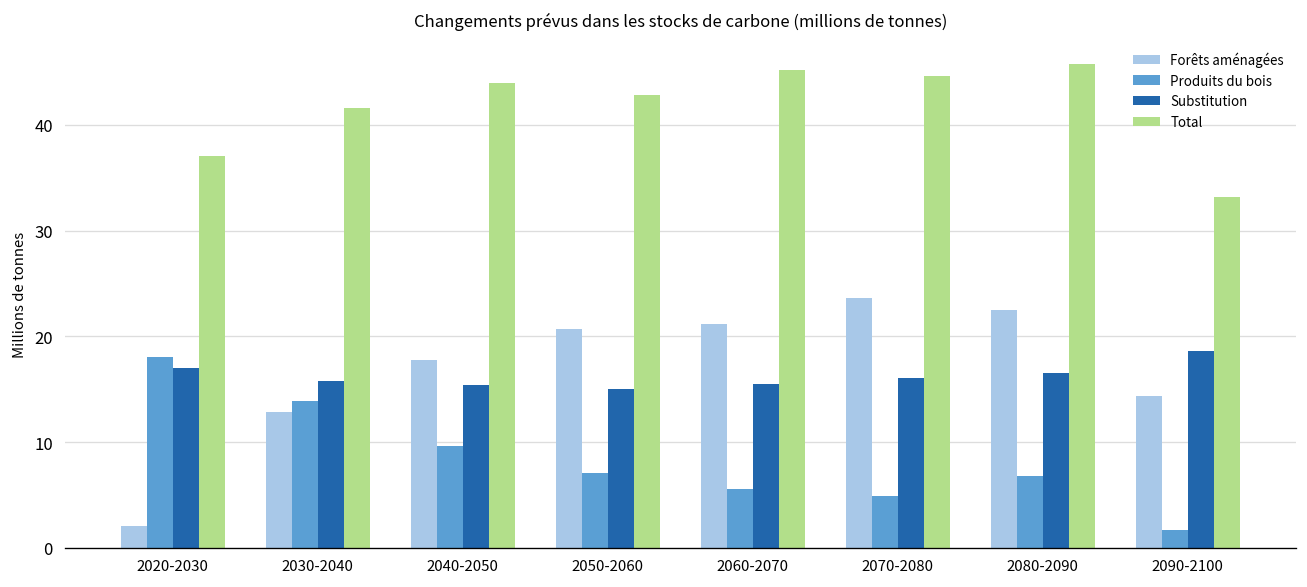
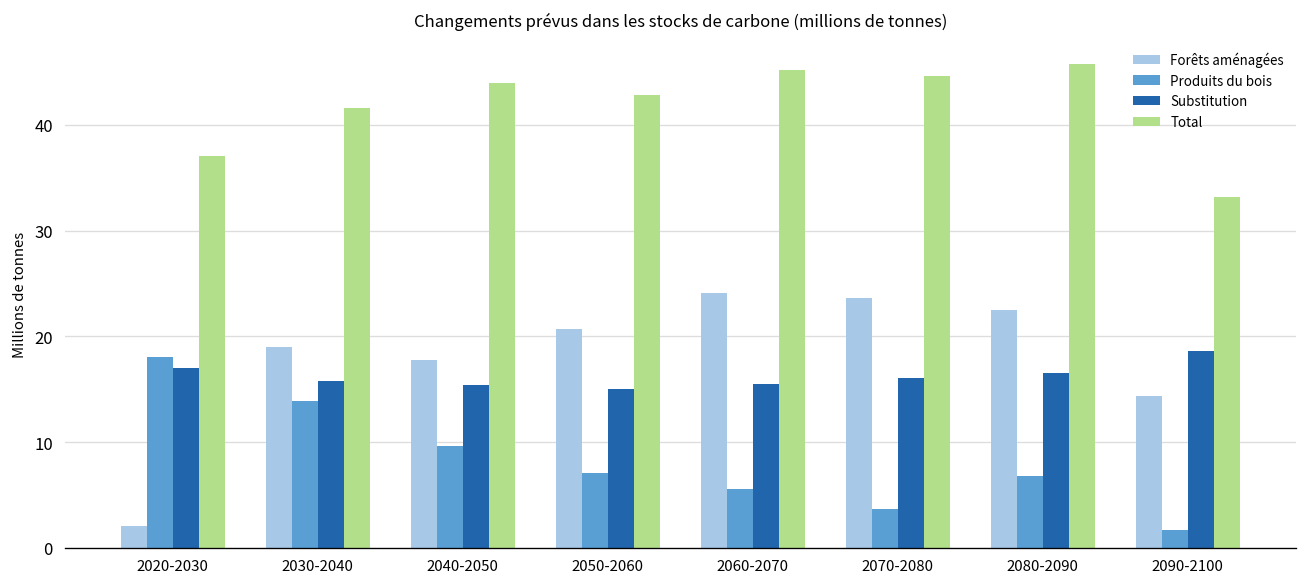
Forêts aménagées, 2030-2040: 13 -> 19
Forêts aménagées, 2060-2070: 21 -> 24
Produits du bois, 2070-2080: 5 -> 4
